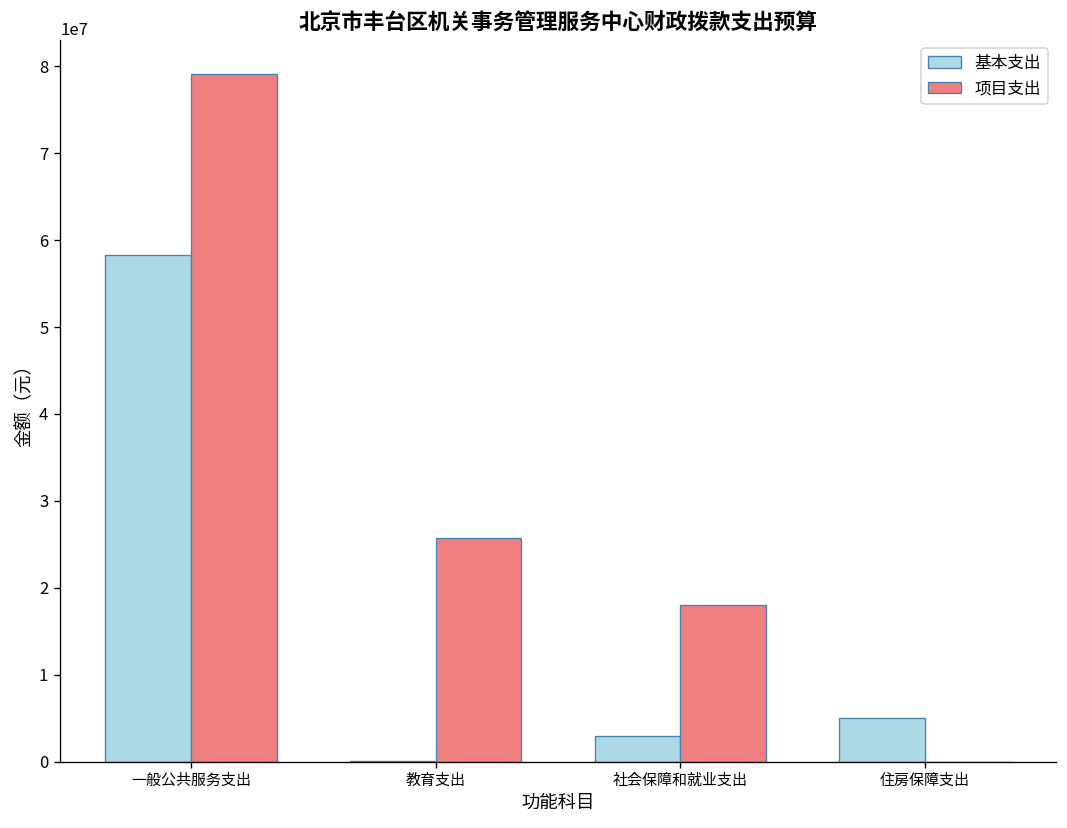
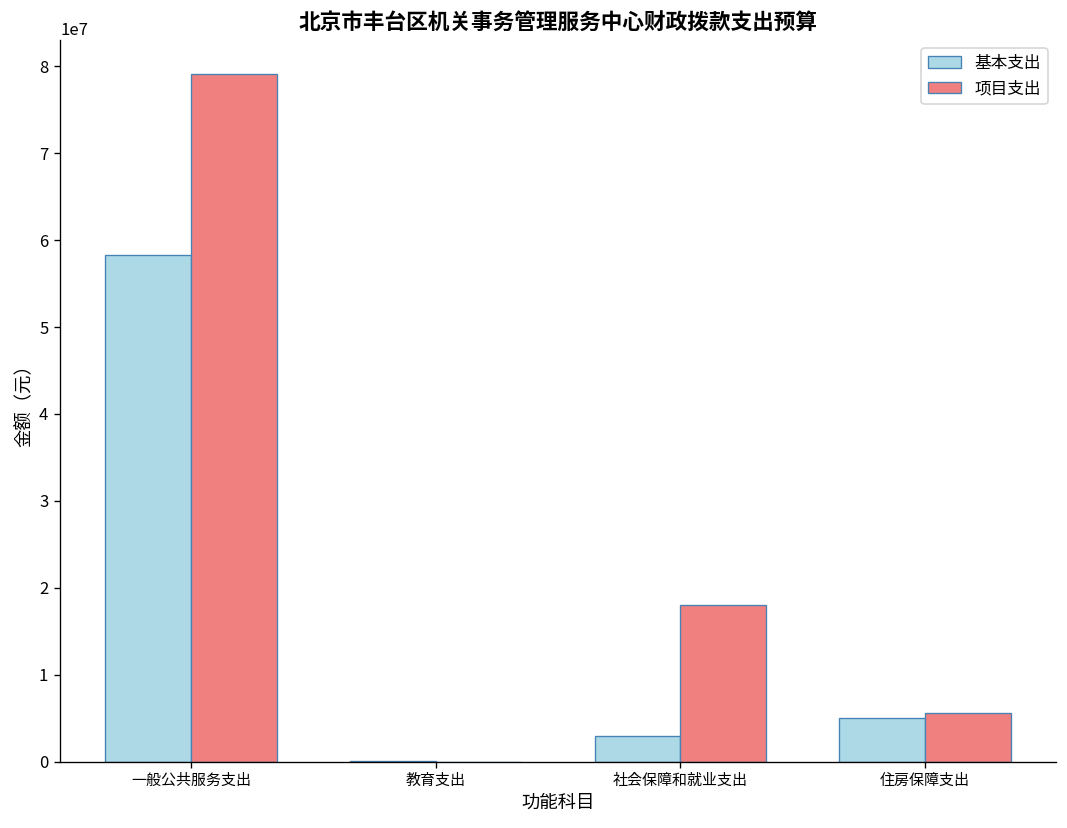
项目支出, 教育支出: 26000000 -> 0
项目支出, 住房保障支出: 0 -> 6000000
